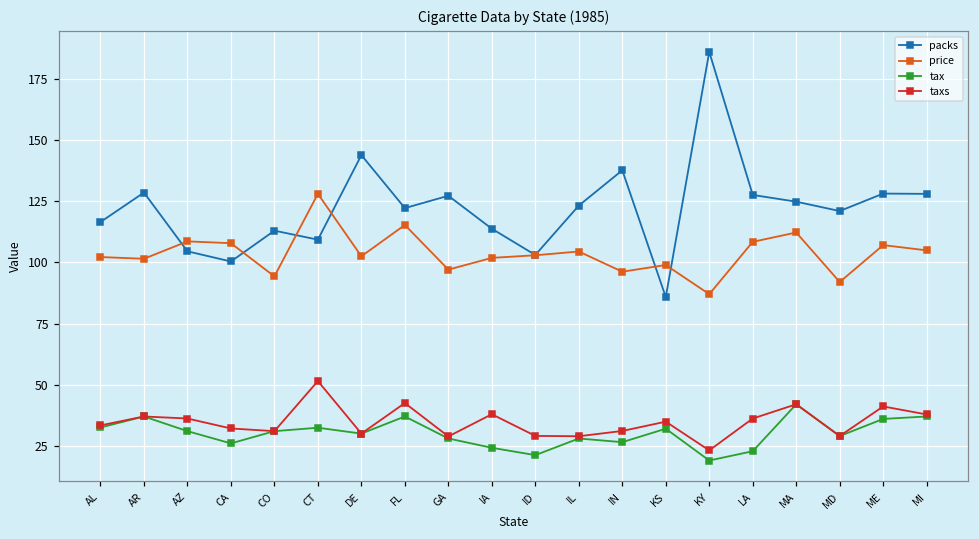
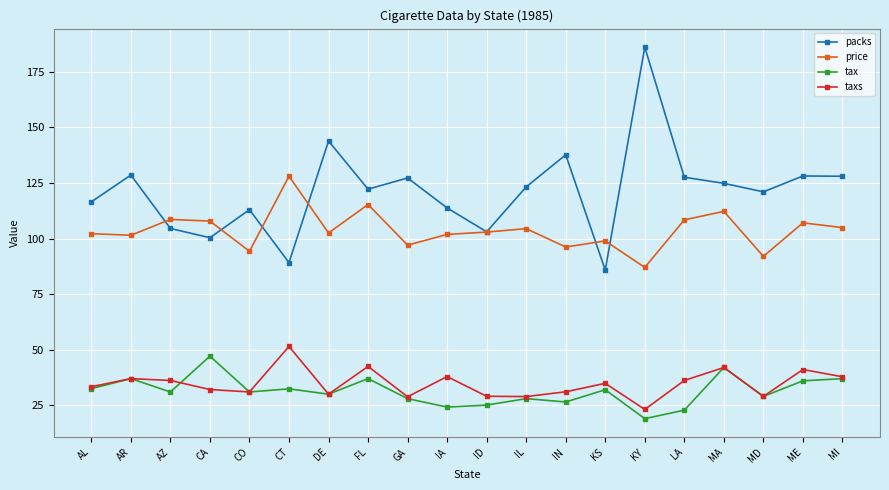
tax, CA: 26 -> 47
packs, CT: 109 -> 89
tax, ID: 21 -> 25
